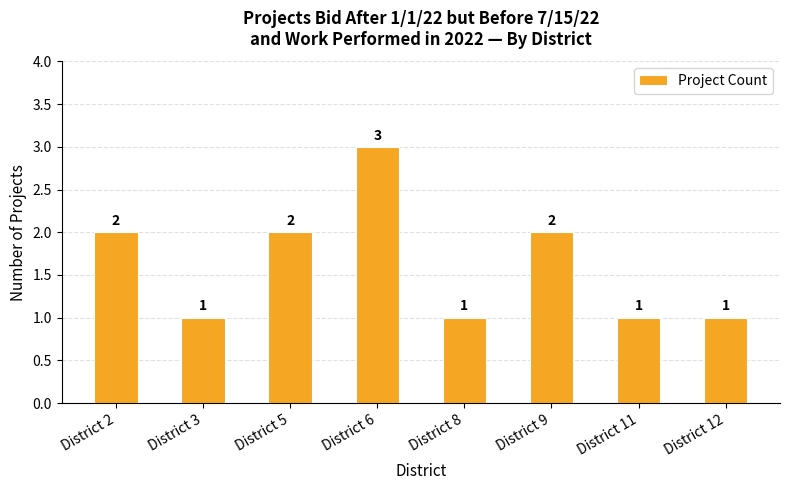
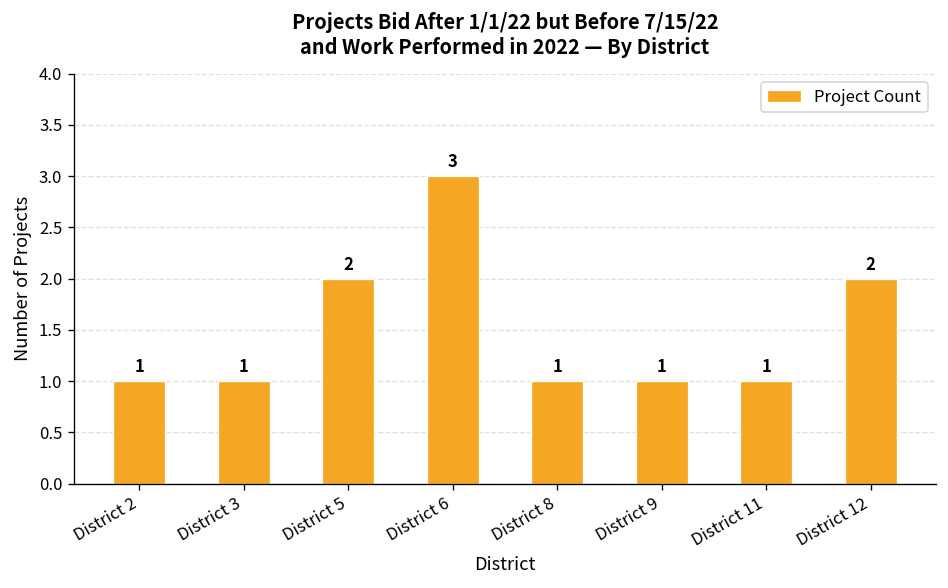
District 2: 2 -> 1
District 9: 2 -> 1
District 12: 1 -> 2
